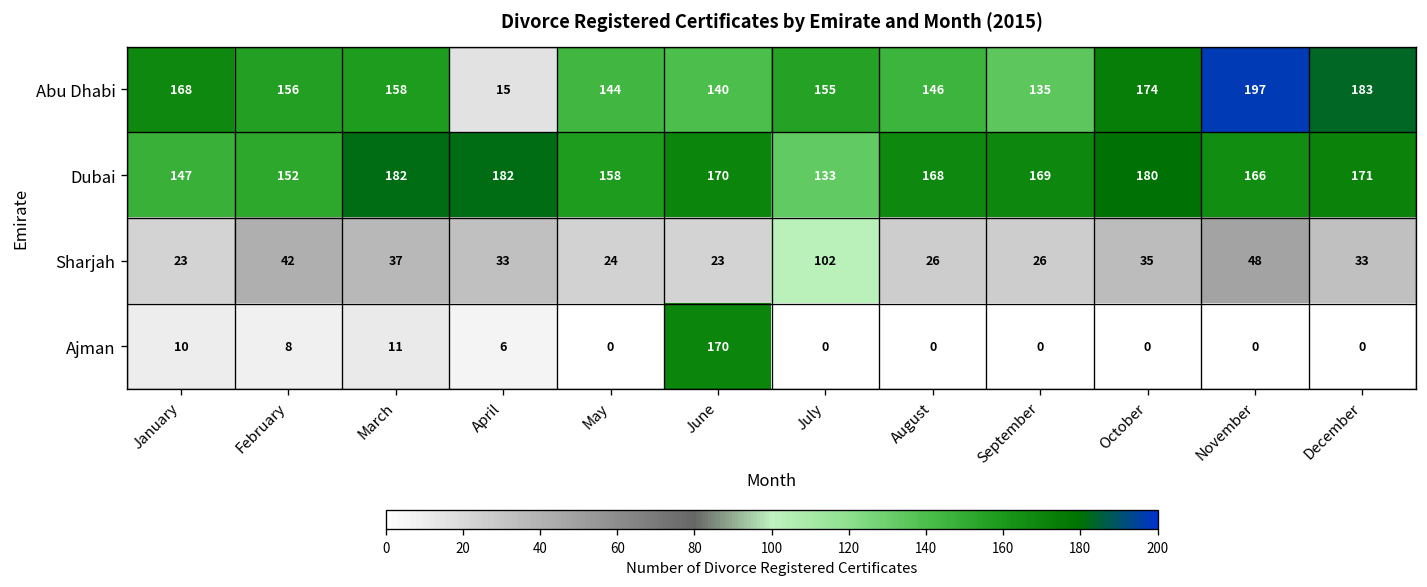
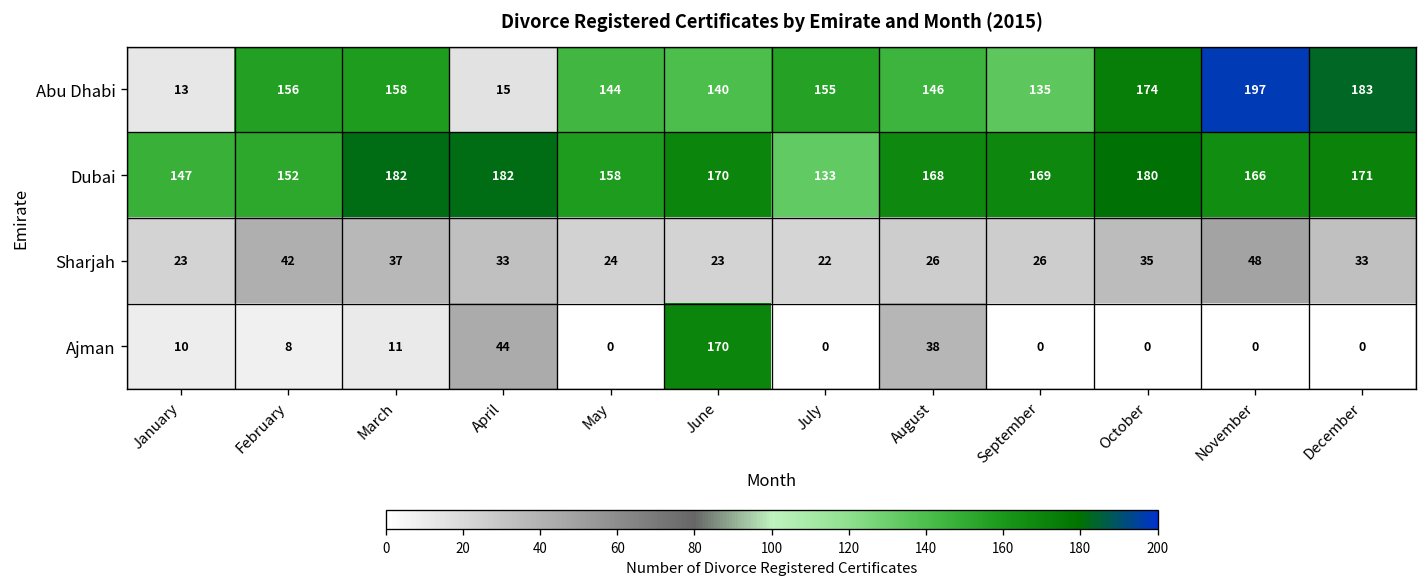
Abu Dhabi, January: 168 -> 13
Sharjah, July: 102 -> 22
Ajman, April: 6 -> 44
Ajman, August: 0 -> 38
